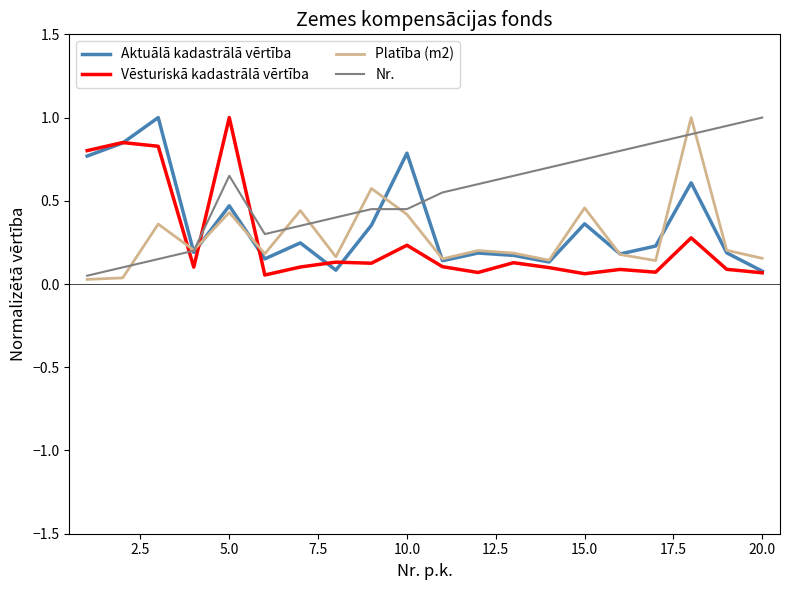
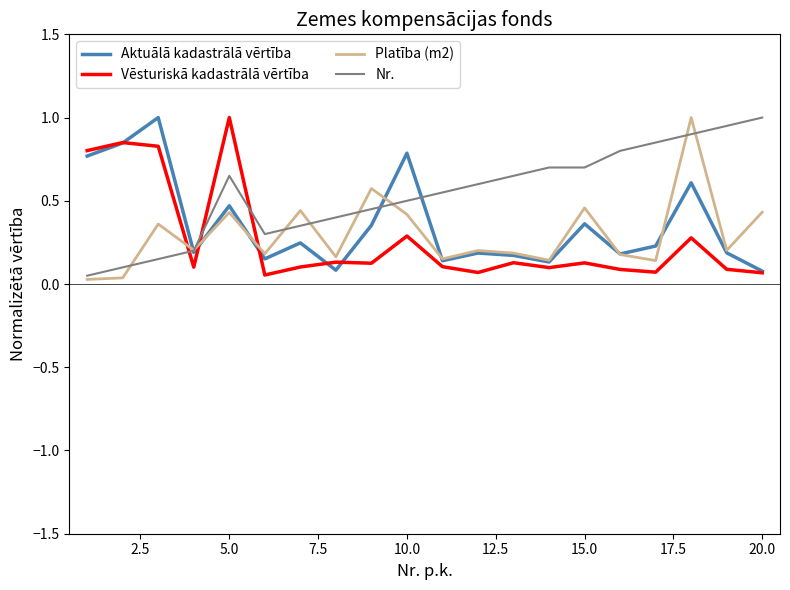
Vēsturiskā kadastrālā vērtība, 10.0: 0.23 -> 0.29
Nr., 10.0: 0.45 -> 0.50
Vēsturiskā kadastrālā vērtība, 15.0: 0.06 -> 0.13
Nr., 15.0: 0.75 -> 0.70
Platība (m2), 20.0: 0.15 -> 0.43
